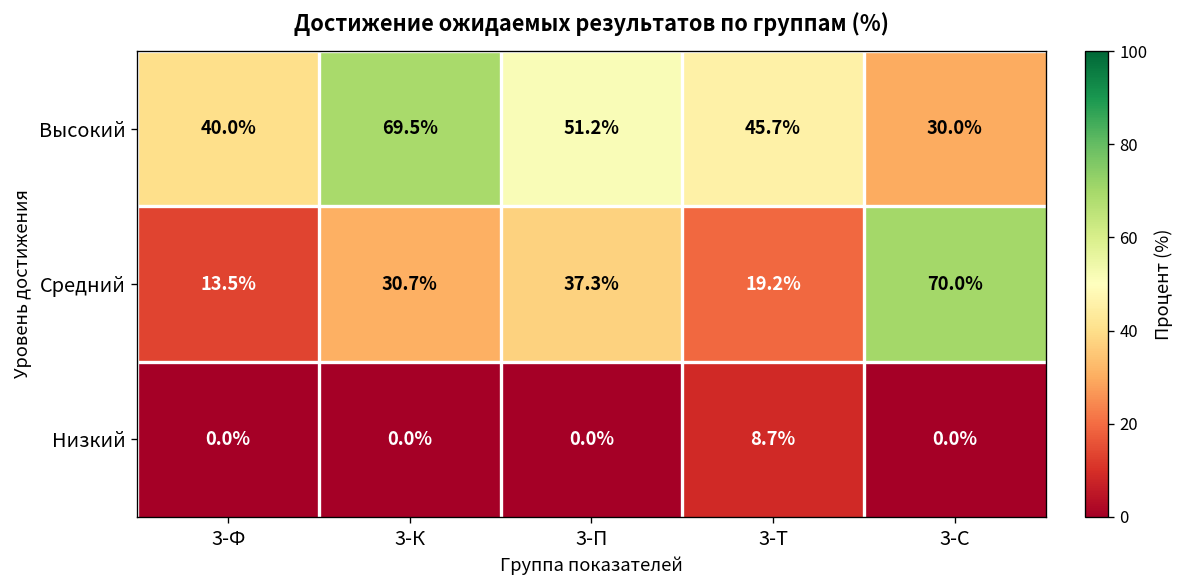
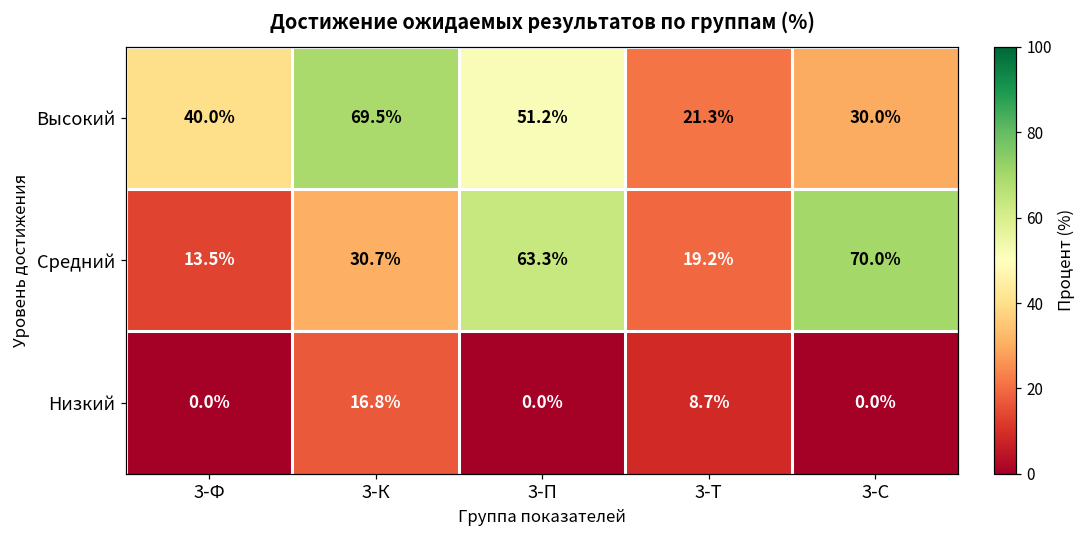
Высокий, 3-Т: 45.7% -> 21.3%
Средний, 3-П: 37.3% -> 63.3%
Низкий, 3-К: 0.0% -> 16.8%
